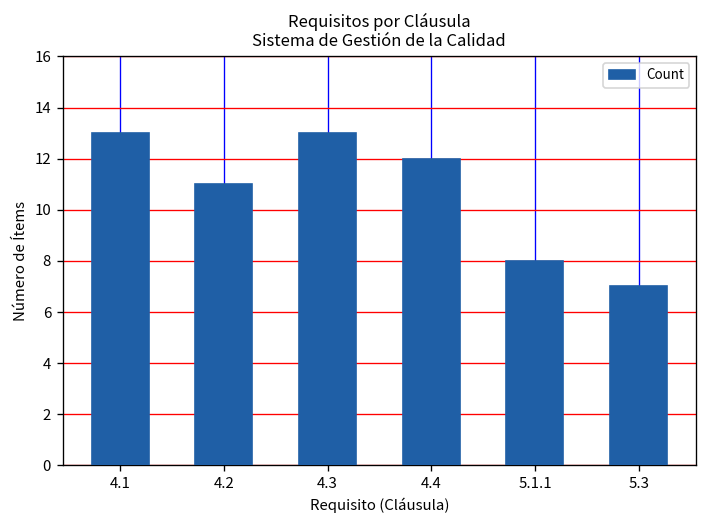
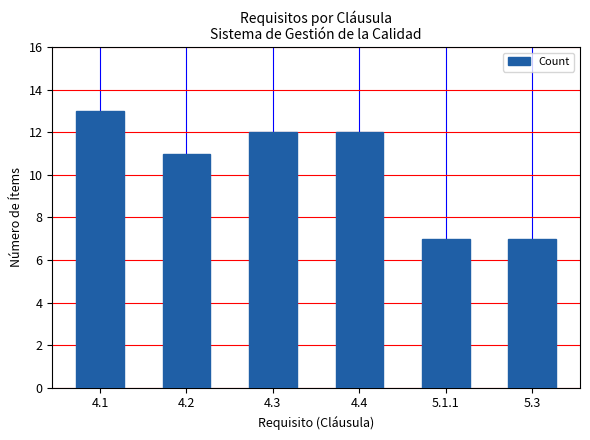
4.3: 13 -> 12
5.1.1: 8 -> 7
